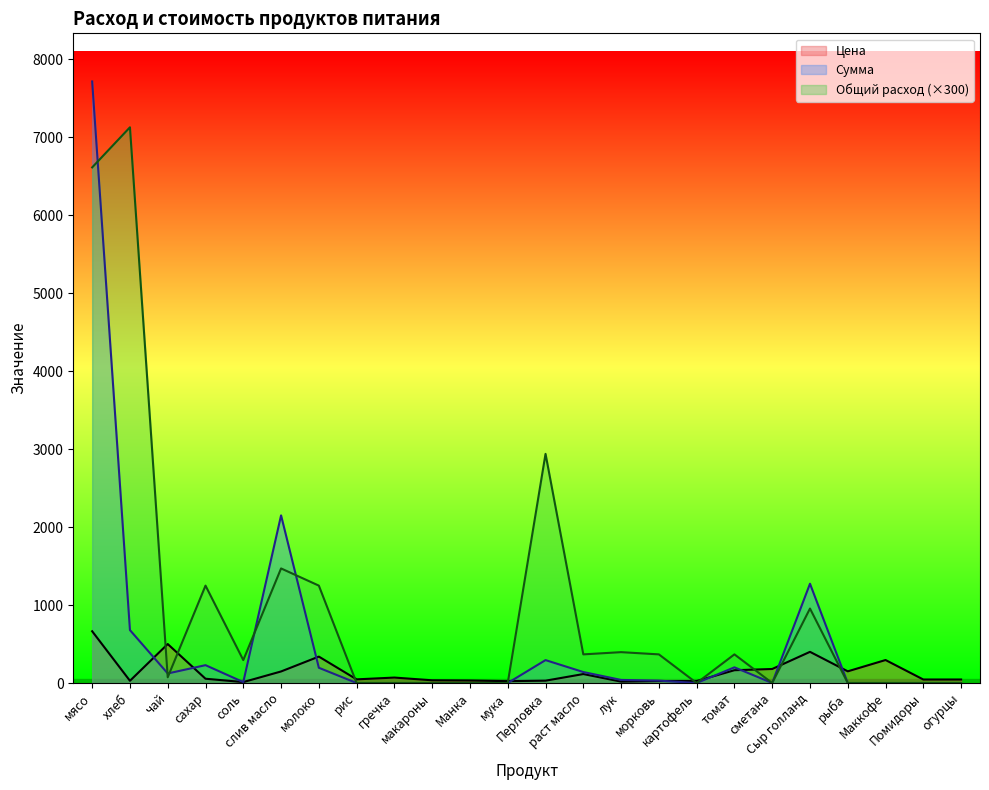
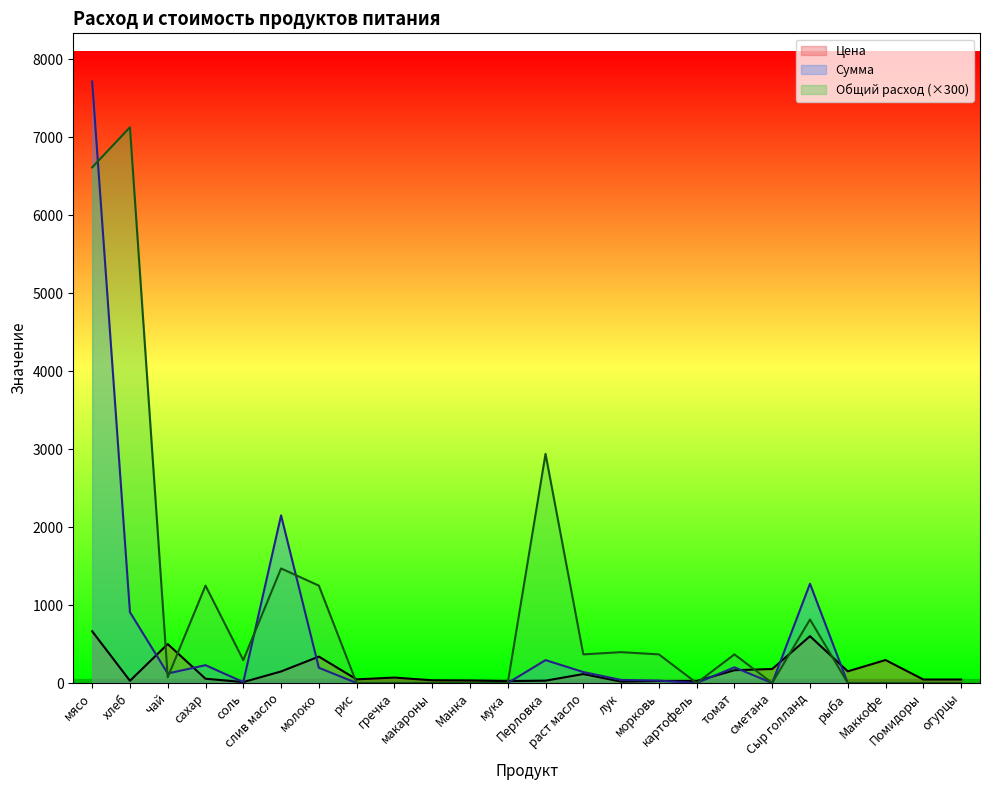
Сумма, хлеб: 700 -> 900
Цена, Сыр голланд: 400 -> 600
Общий расход (×300), Сыр голланд: 1000 -> 800
